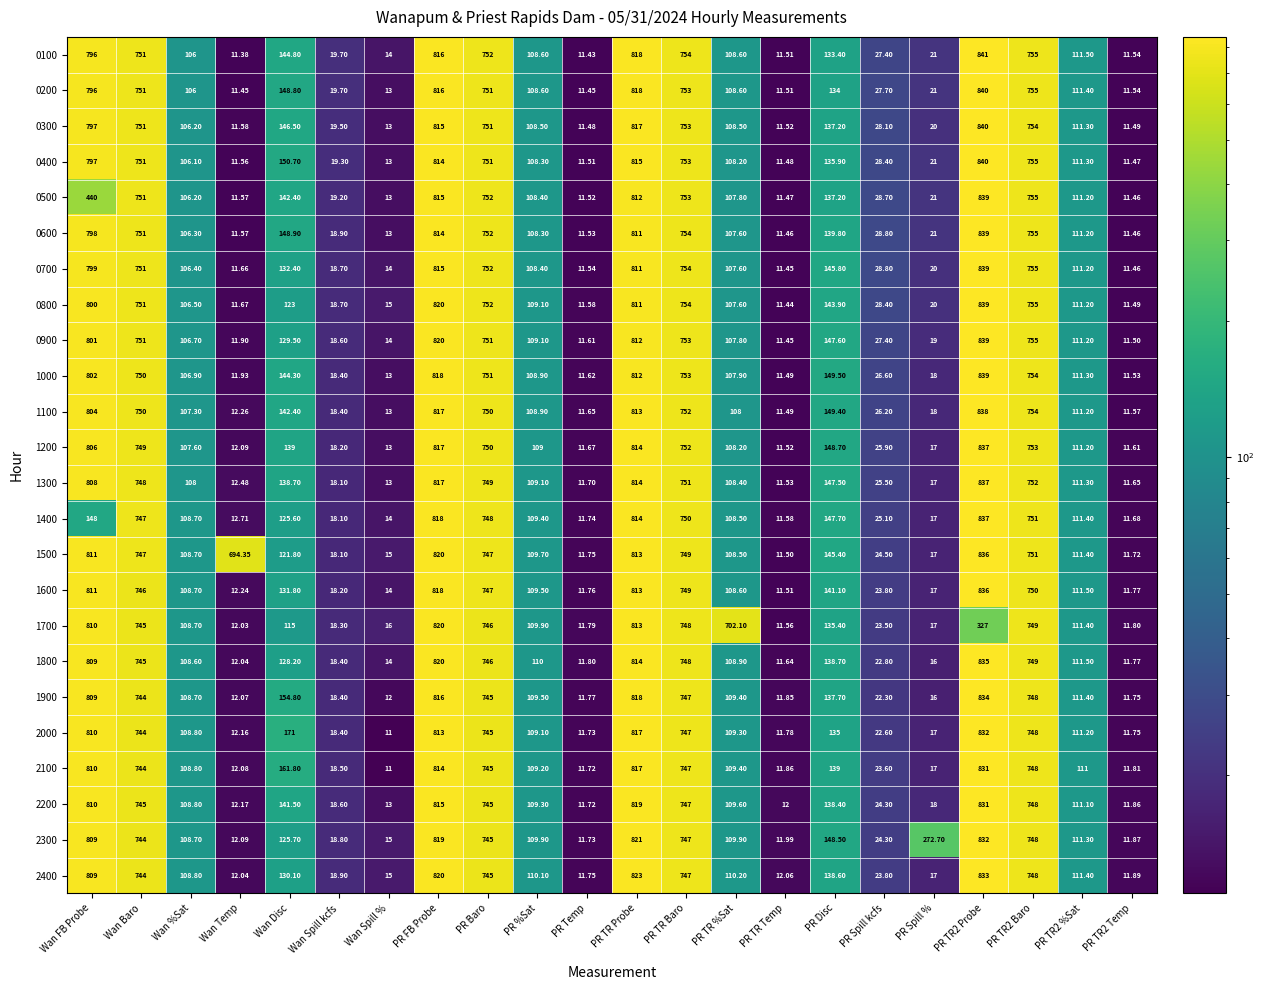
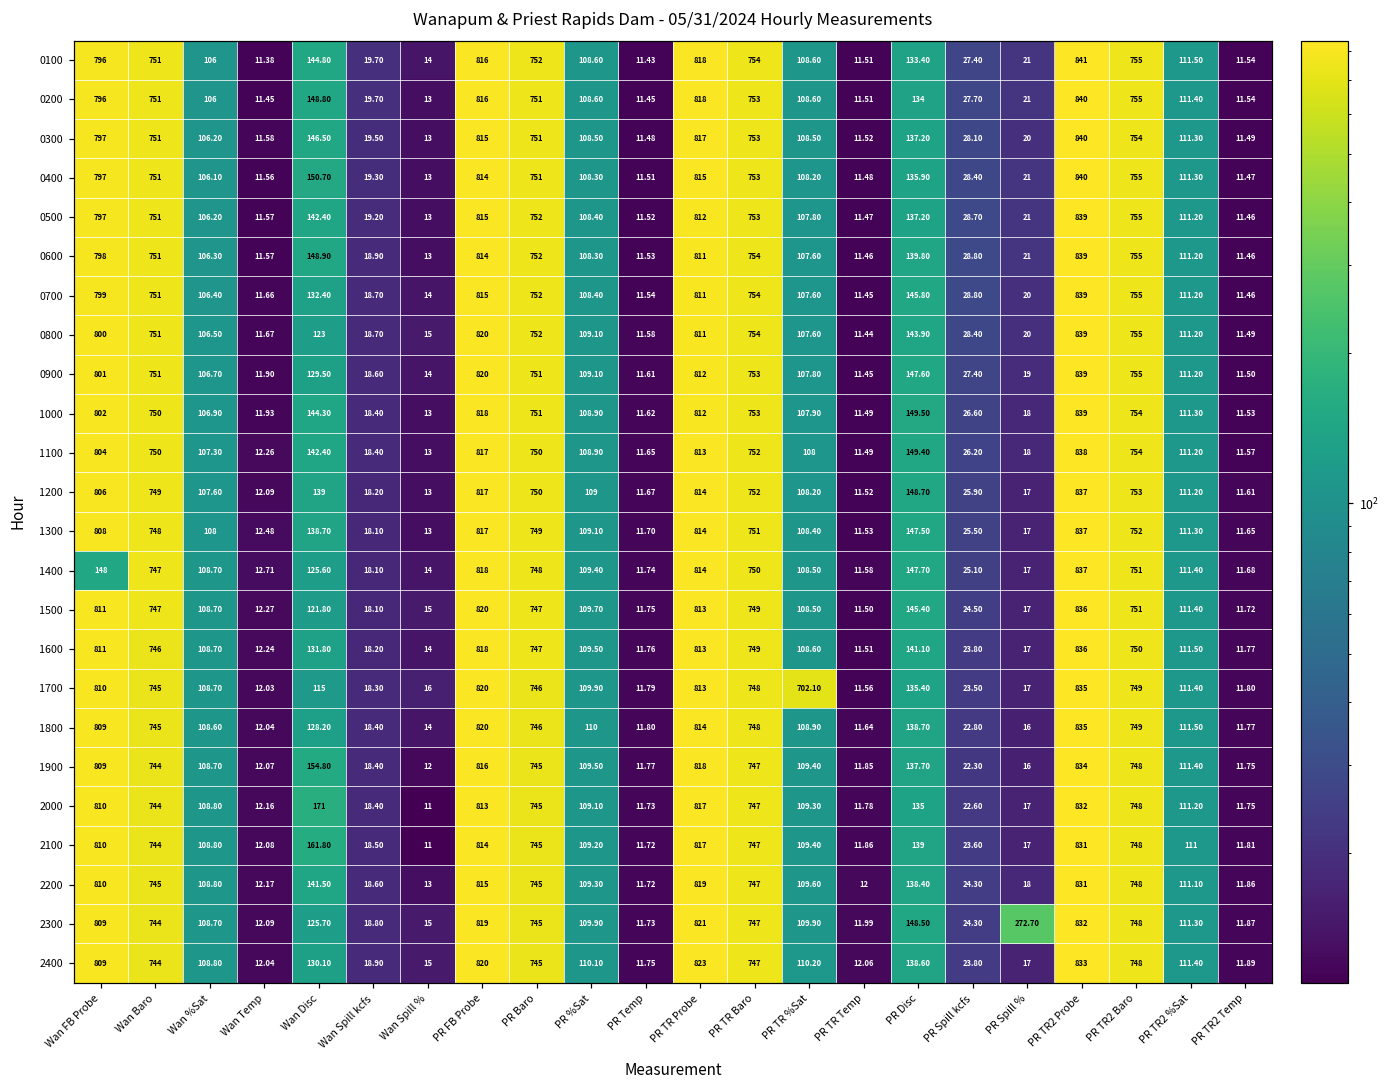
0500, Wan FB Probe: 440 -> 797
1500, Wan Temp: 694.35 -> 12.27
1700, PR TR2 Probe: 327 -> 835
